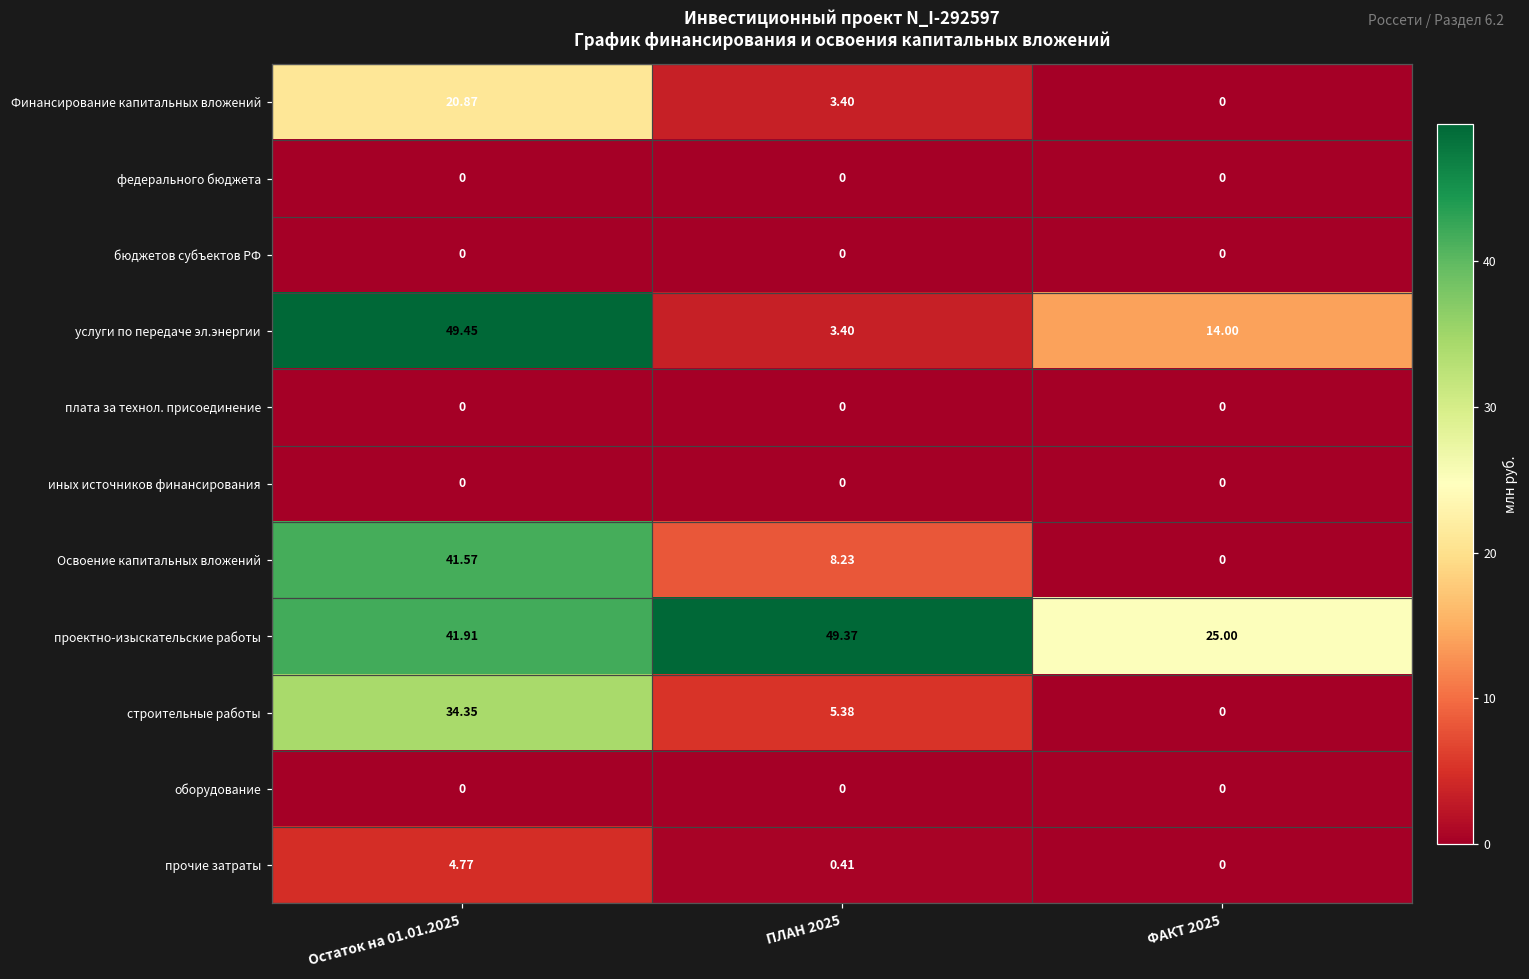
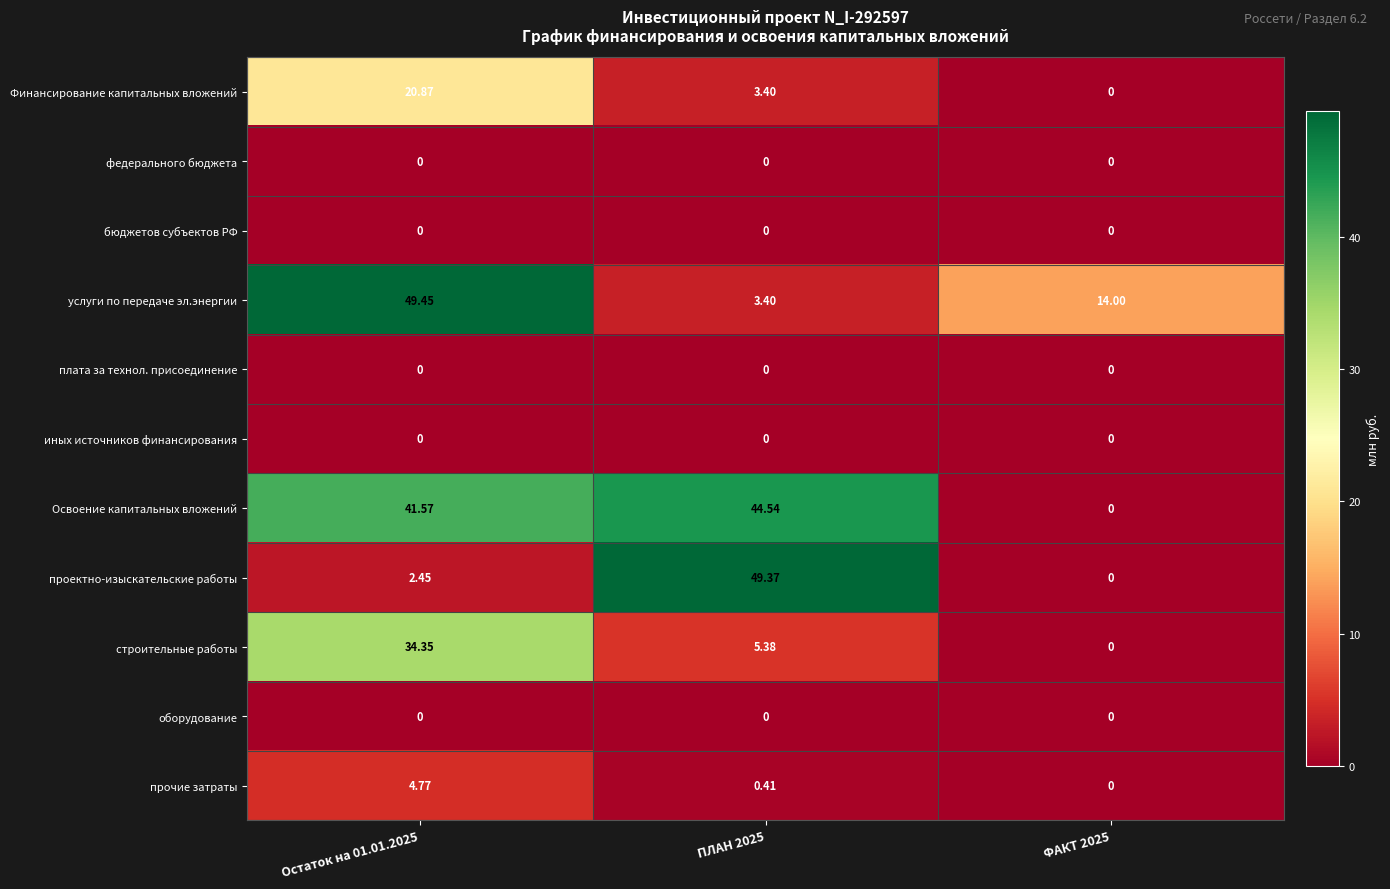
Освоение капитальных вложений, ПЛАН 2025: 8.23 -> 44.54
проектно-изыскательские работы, Остаток на 01.01.2025: 41.91 -> 2.45
проектно-изыскательские работы, ФАКТ 2025: 25.00 -> 0
